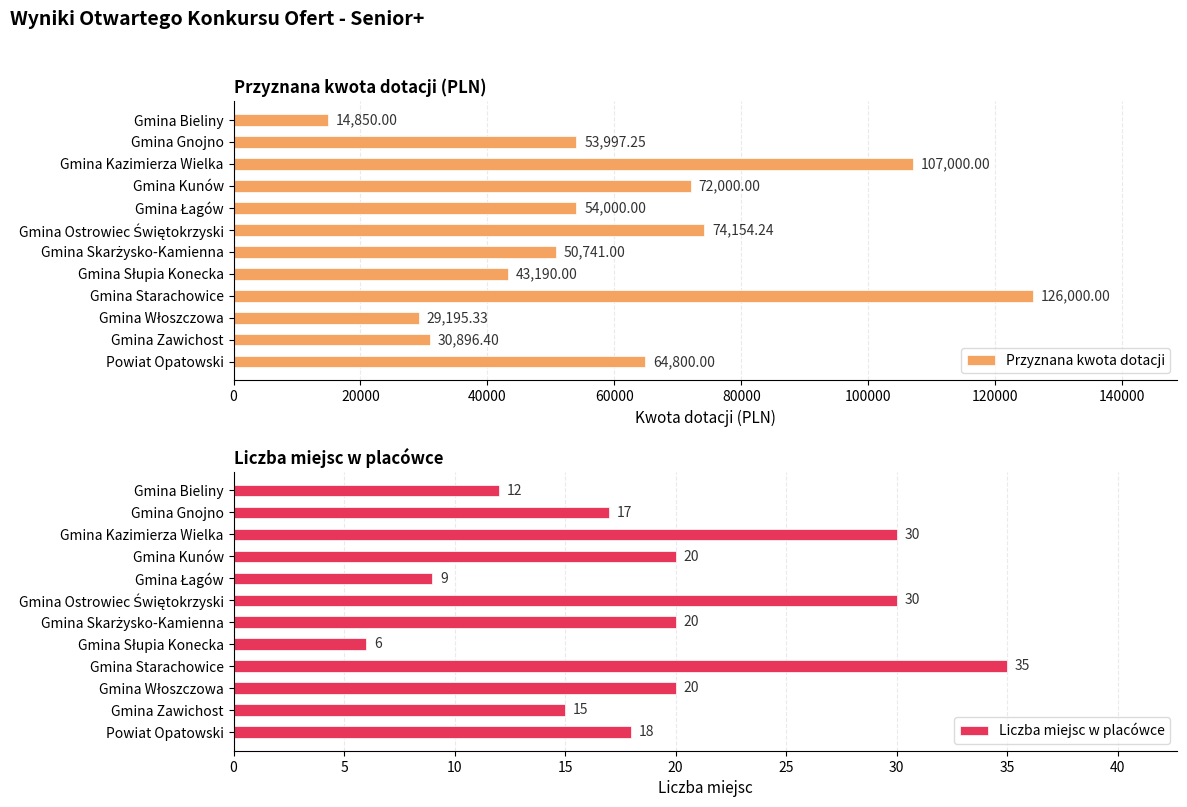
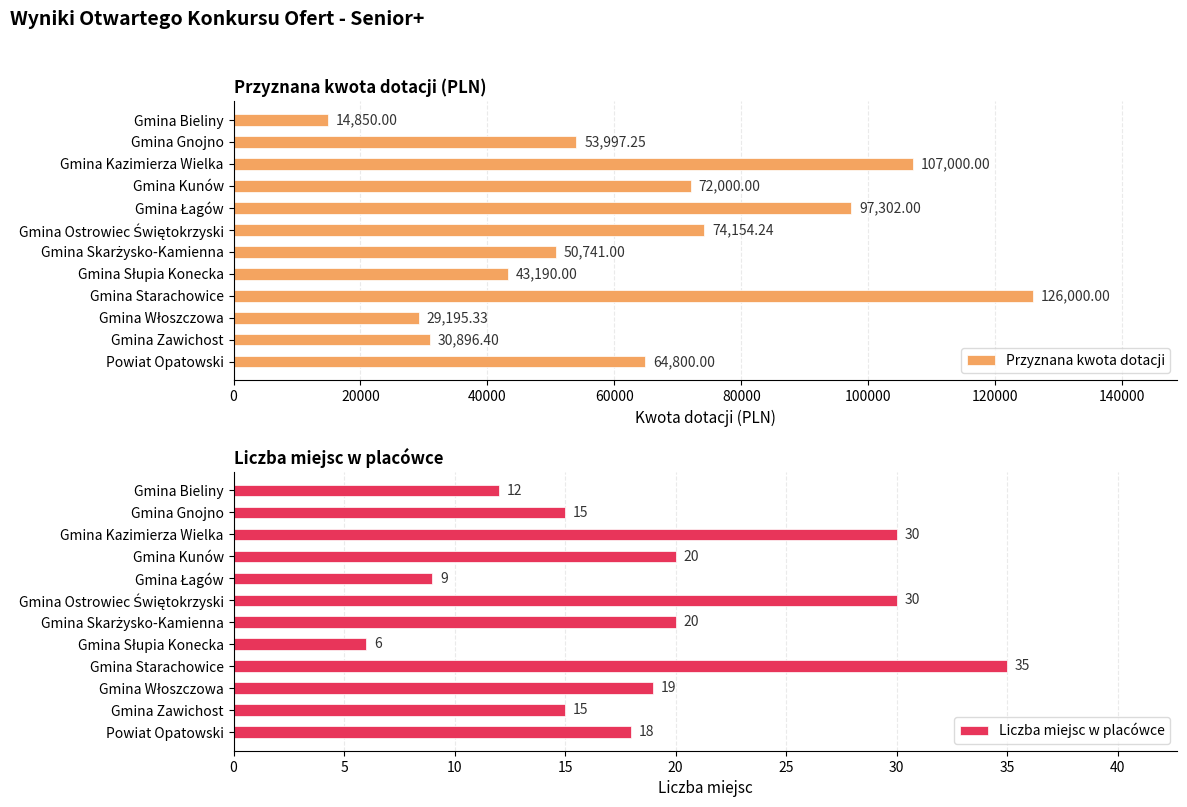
Przyznana kwota dotacji (PLN), Gmina Łagów: 54,000.00 -> 97,302.00
Liczba miejsc w placówce, Gmina Gnojno: 17 -> 15
Liczba miejsc w placówce, Gmina Włoszczowa: 20 -> 19
